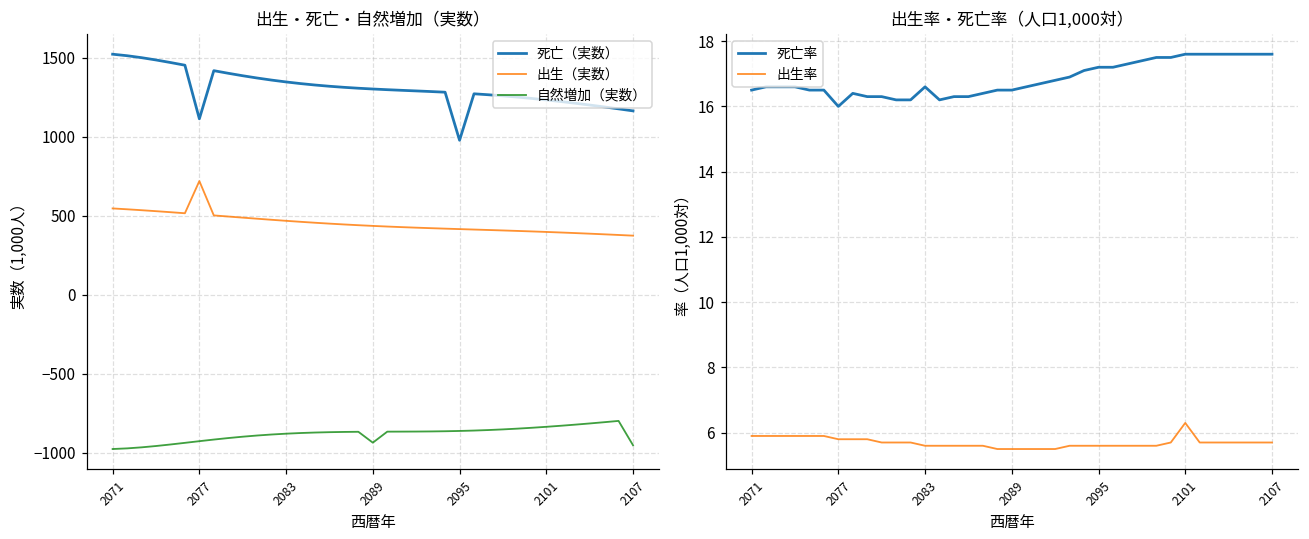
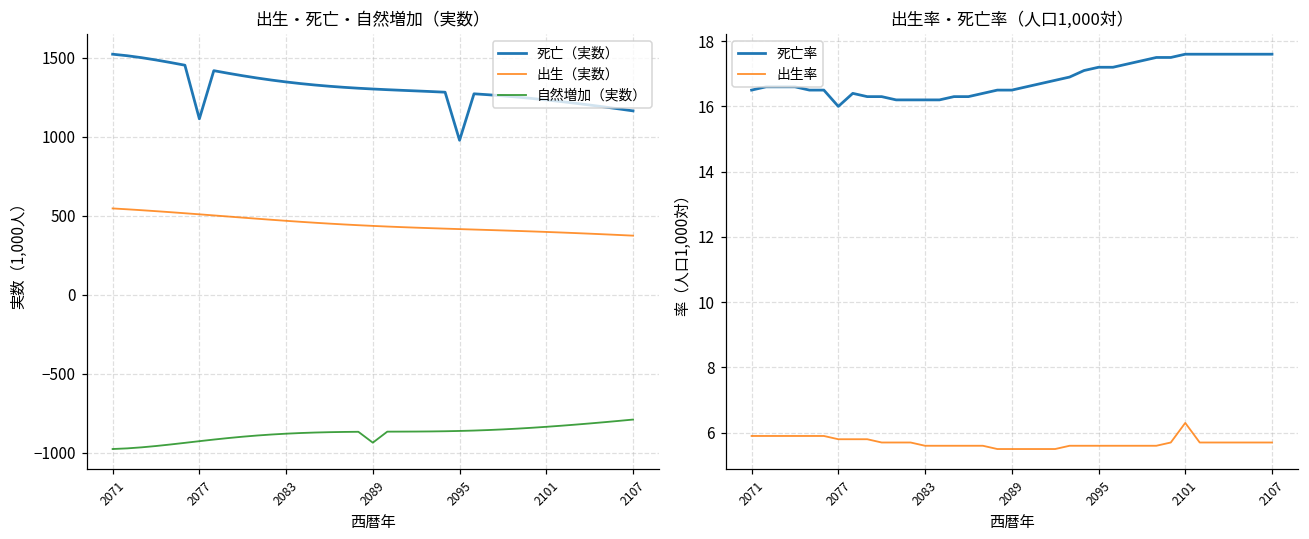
出生・死亡・自然増加（実数）, 出生（実数）, 2077: 720 -> 510
出生・死亡・自然増加（実数）, 自然増加（実数）, 2107: -950 -> -790
出生率・死亡率（人口1,000対）, 死亡率, 2083: 16.6 -> 16.2
